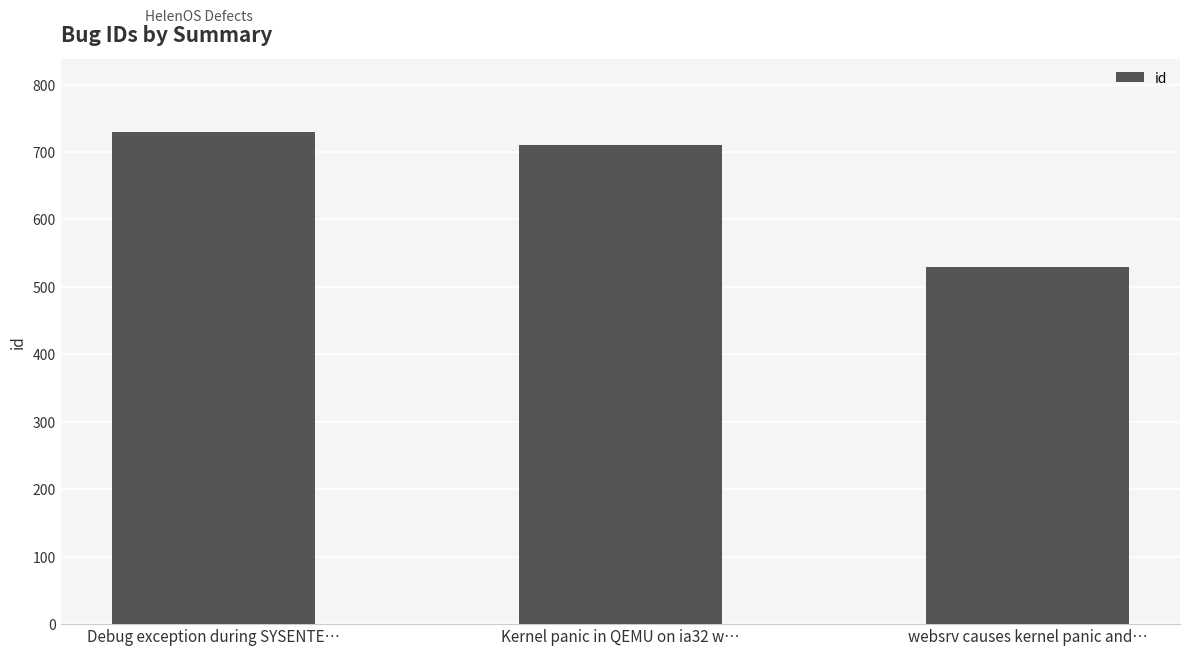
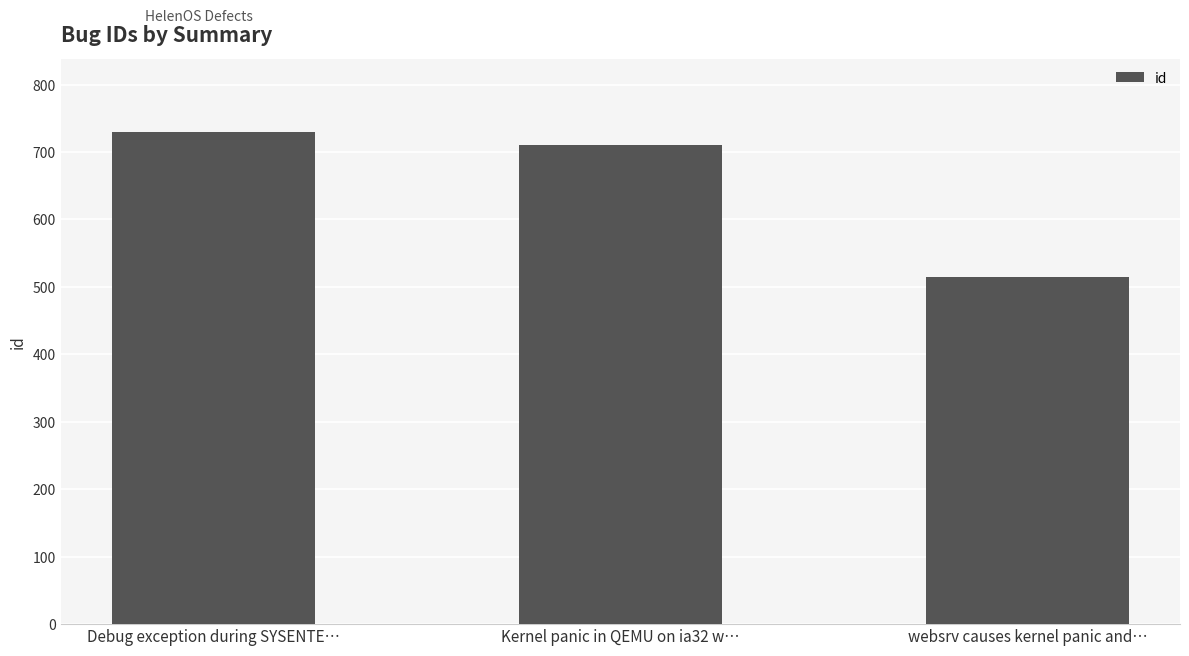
websrv causes kernel panic and…: 530 -> 520
